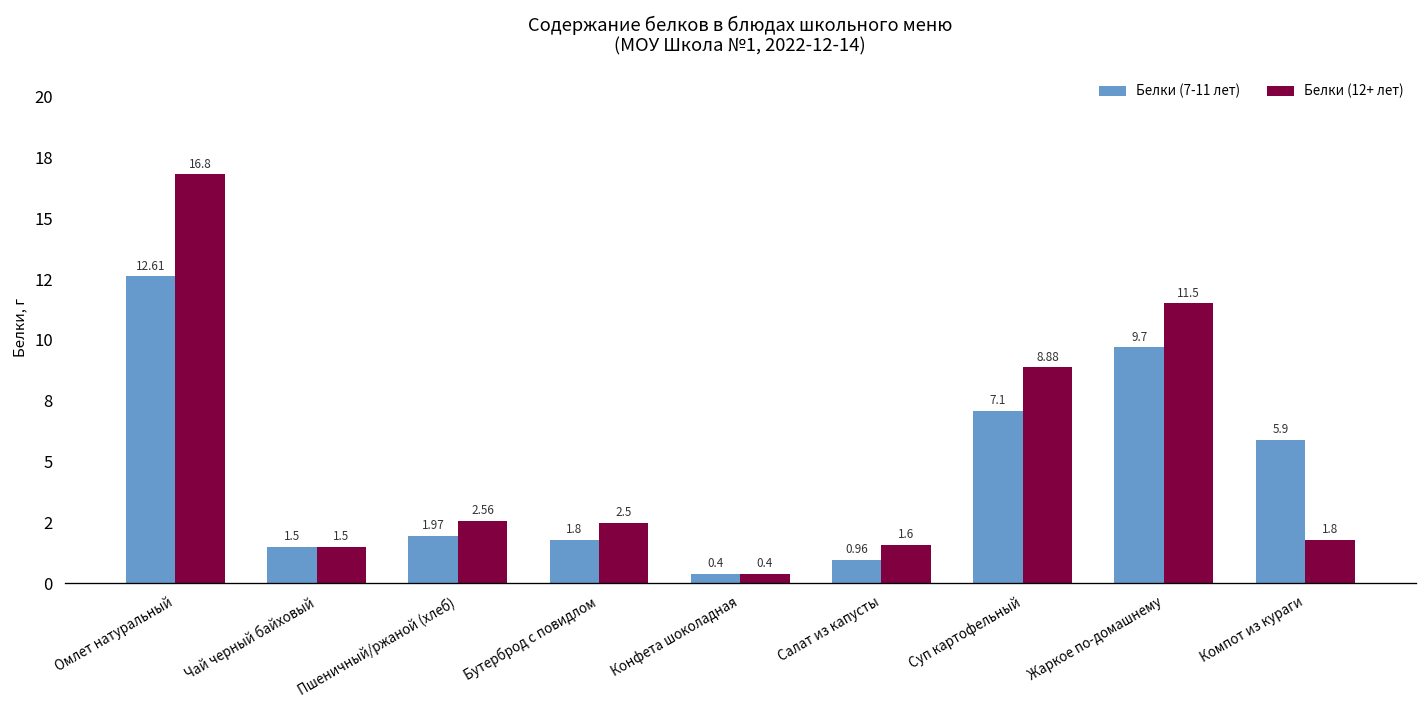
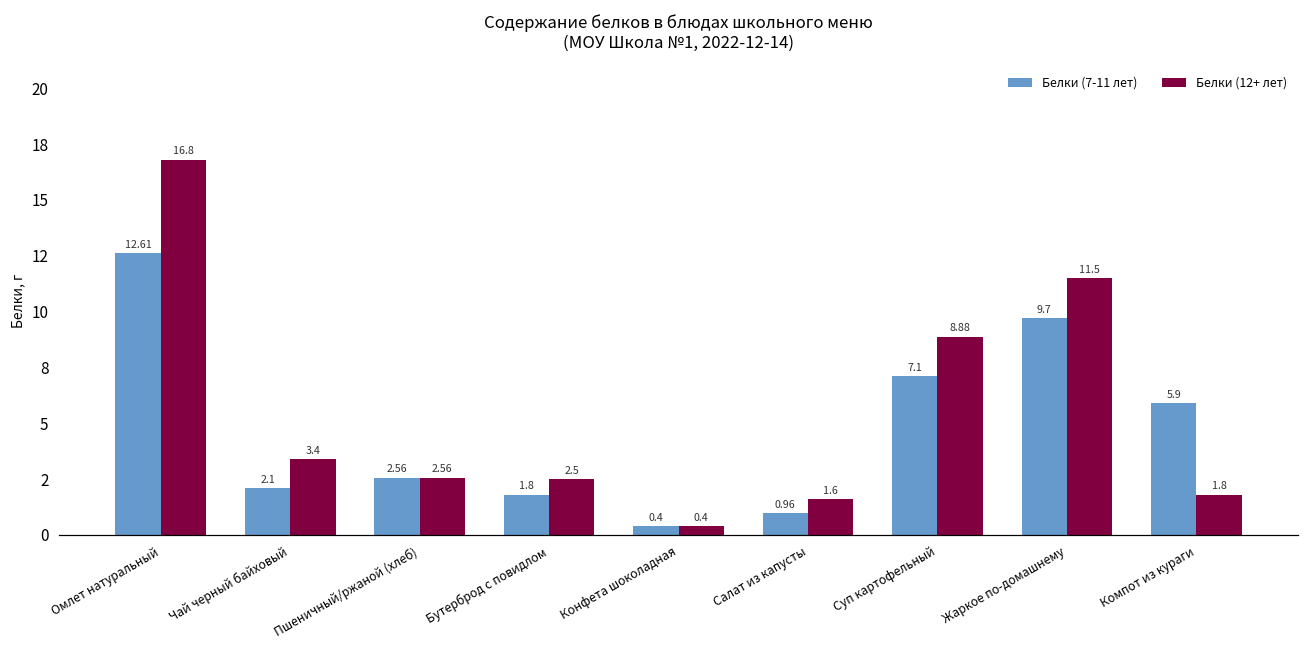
Белки (7-11 лет), Чай черный байховый: 1.5 -> 2.1
Белки (12+ лет), Чай черный байховый: 1.5 -> 3.4
Белки (7-11 лет), Пшеничный/ржаной (хлеб): 1.97 -> 2.56
